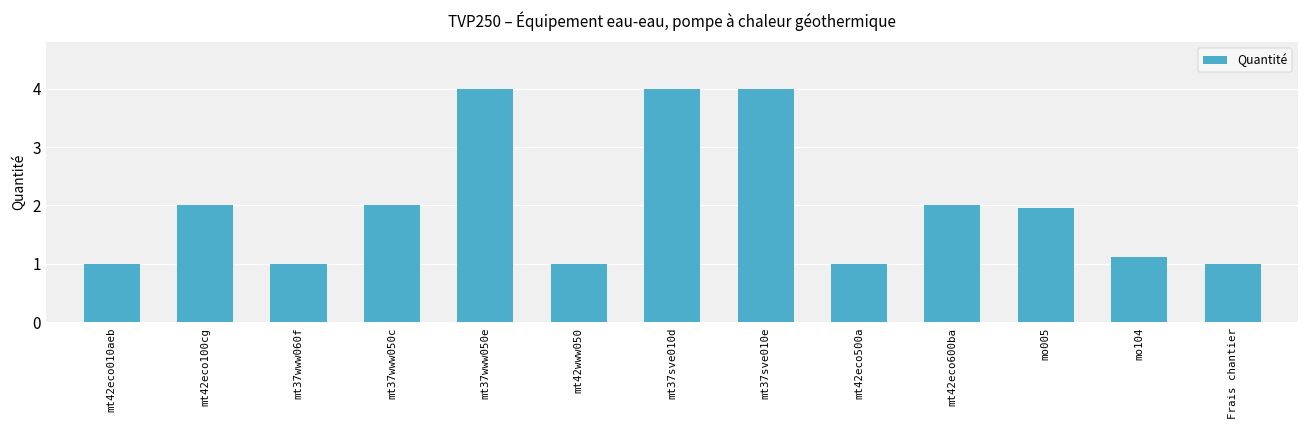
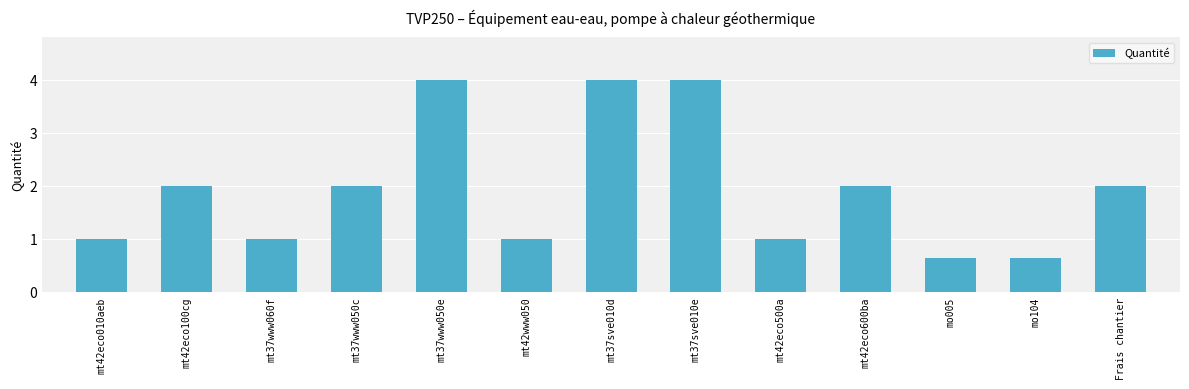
mo005: 2.0 -> 0.6
mo104: 1.1 -> 0.6
Frais chantier: 1 -> 2
